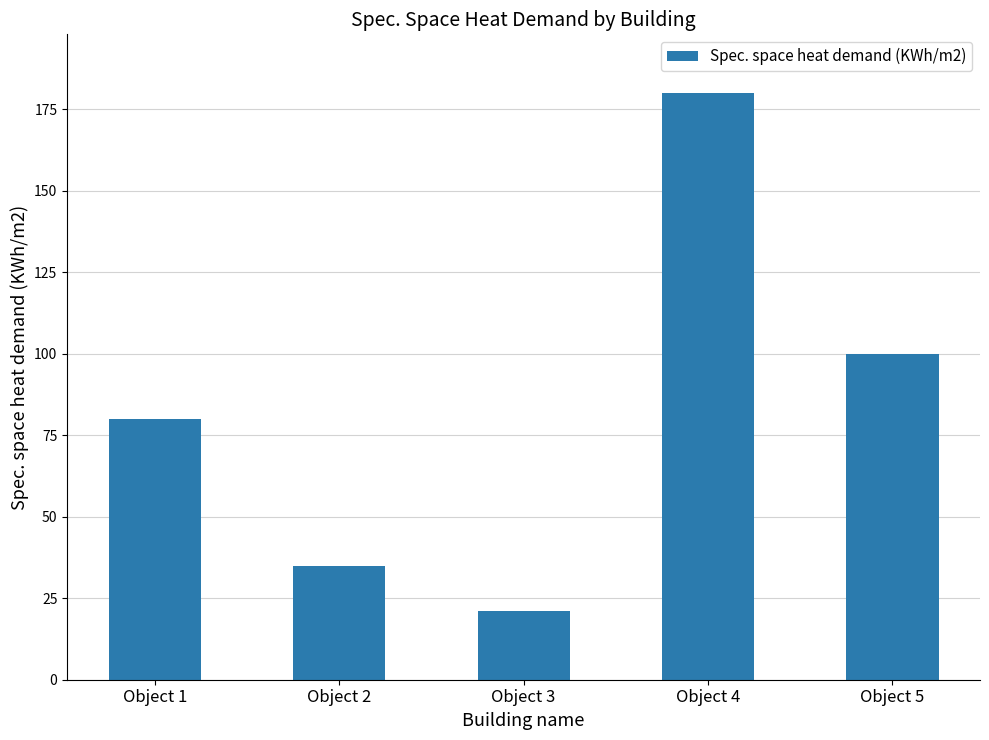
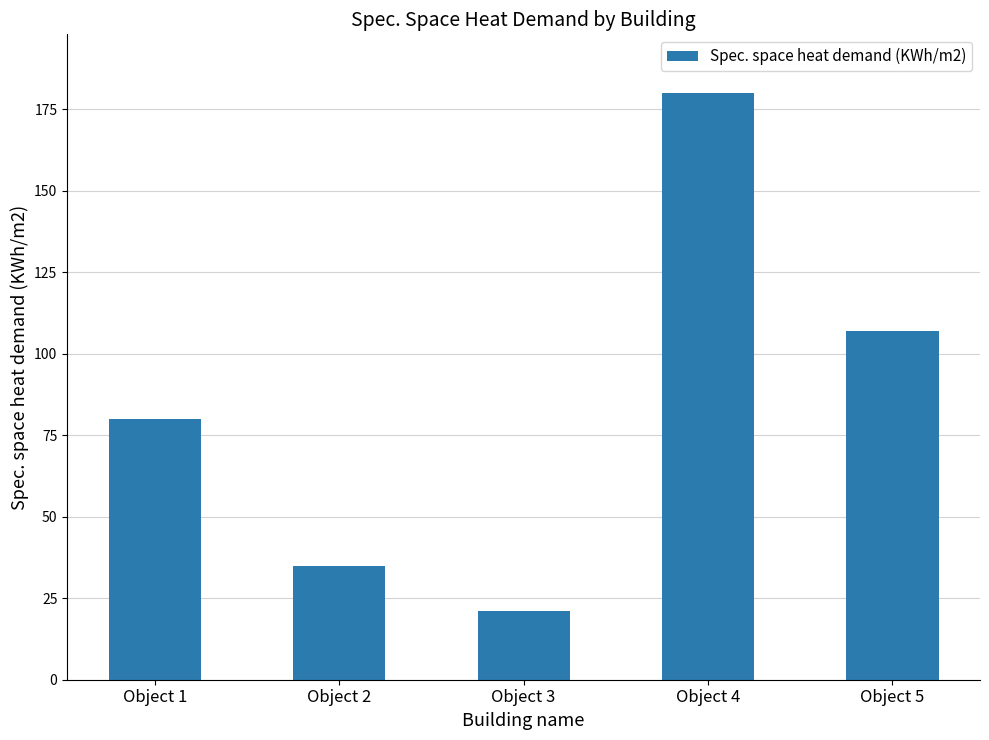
Object 5: 100 -> 107
